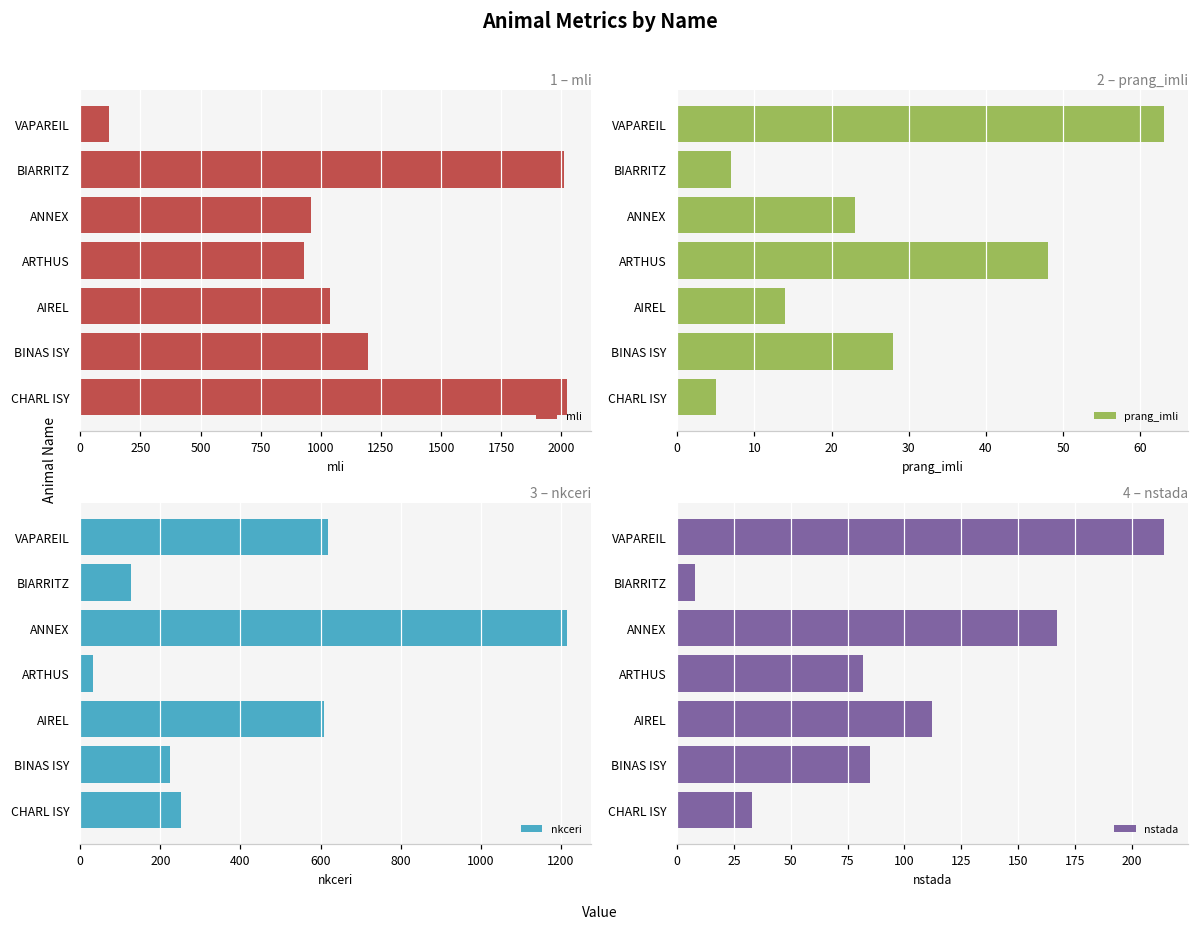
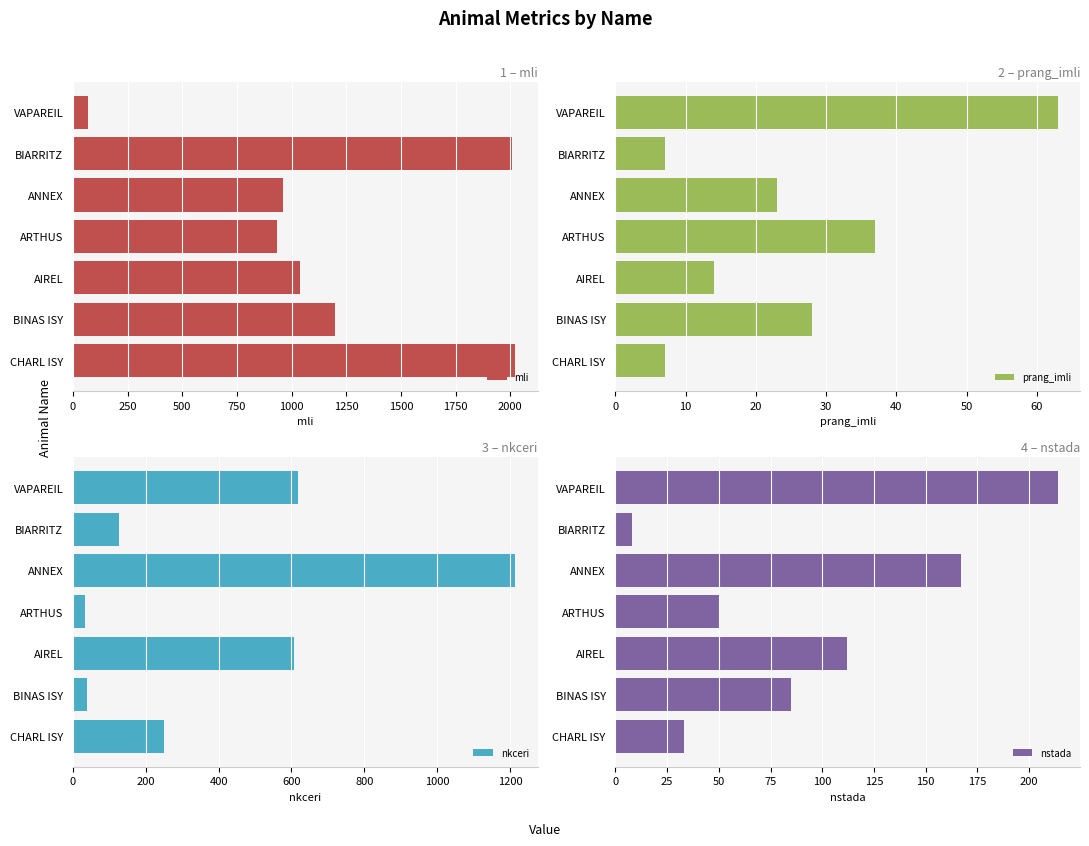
1 – mli, VAPAREIL: 120 -> 70
2 – prang_imli, ARTHUS: 48 -> 37
2 – prang_imli, CHARL ISY: 5 -> 7
3 – nkceri, BINAS ISY: 220 -> 40
4 – nstada, ARTHUS: 82 -> 50
